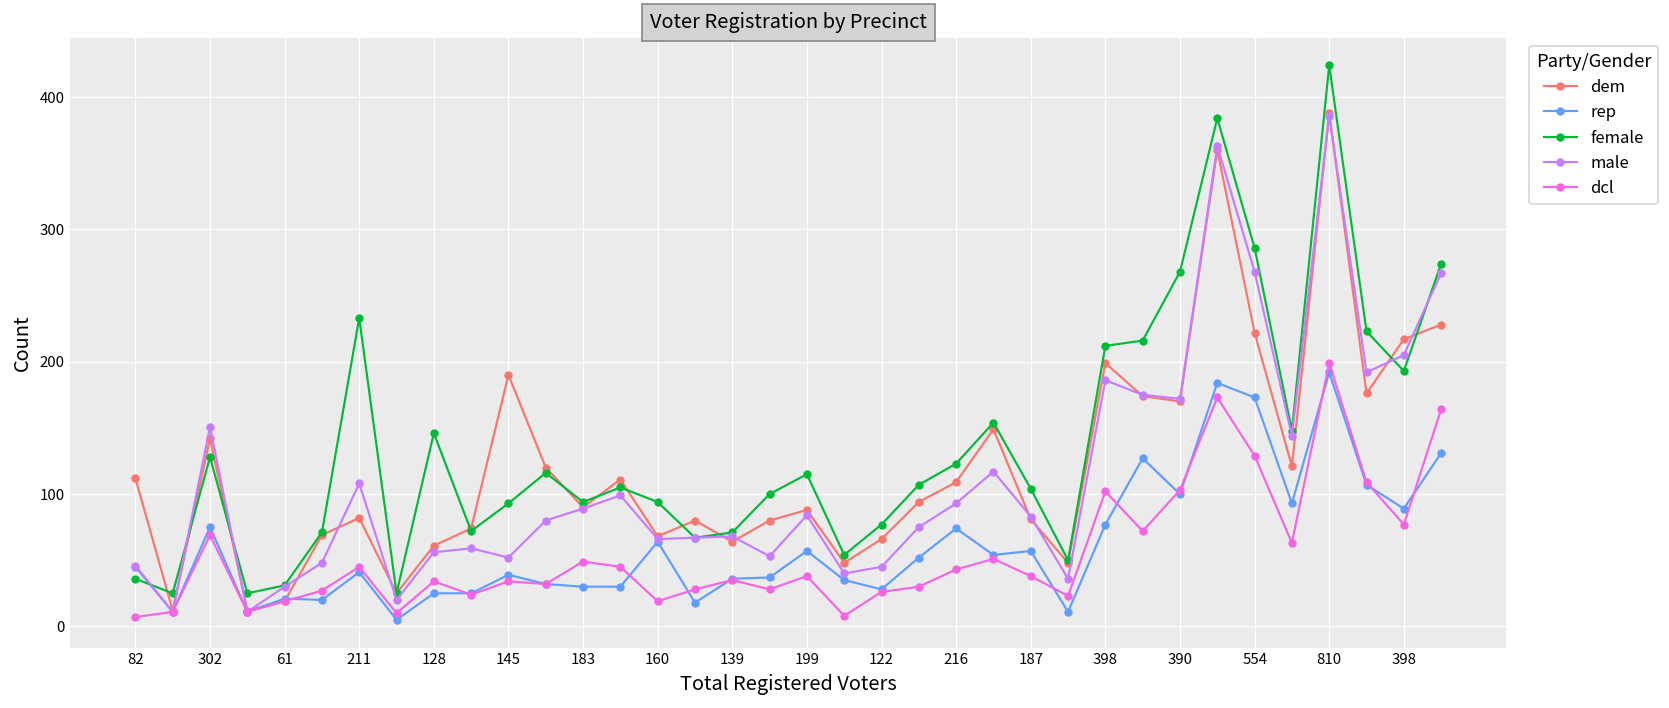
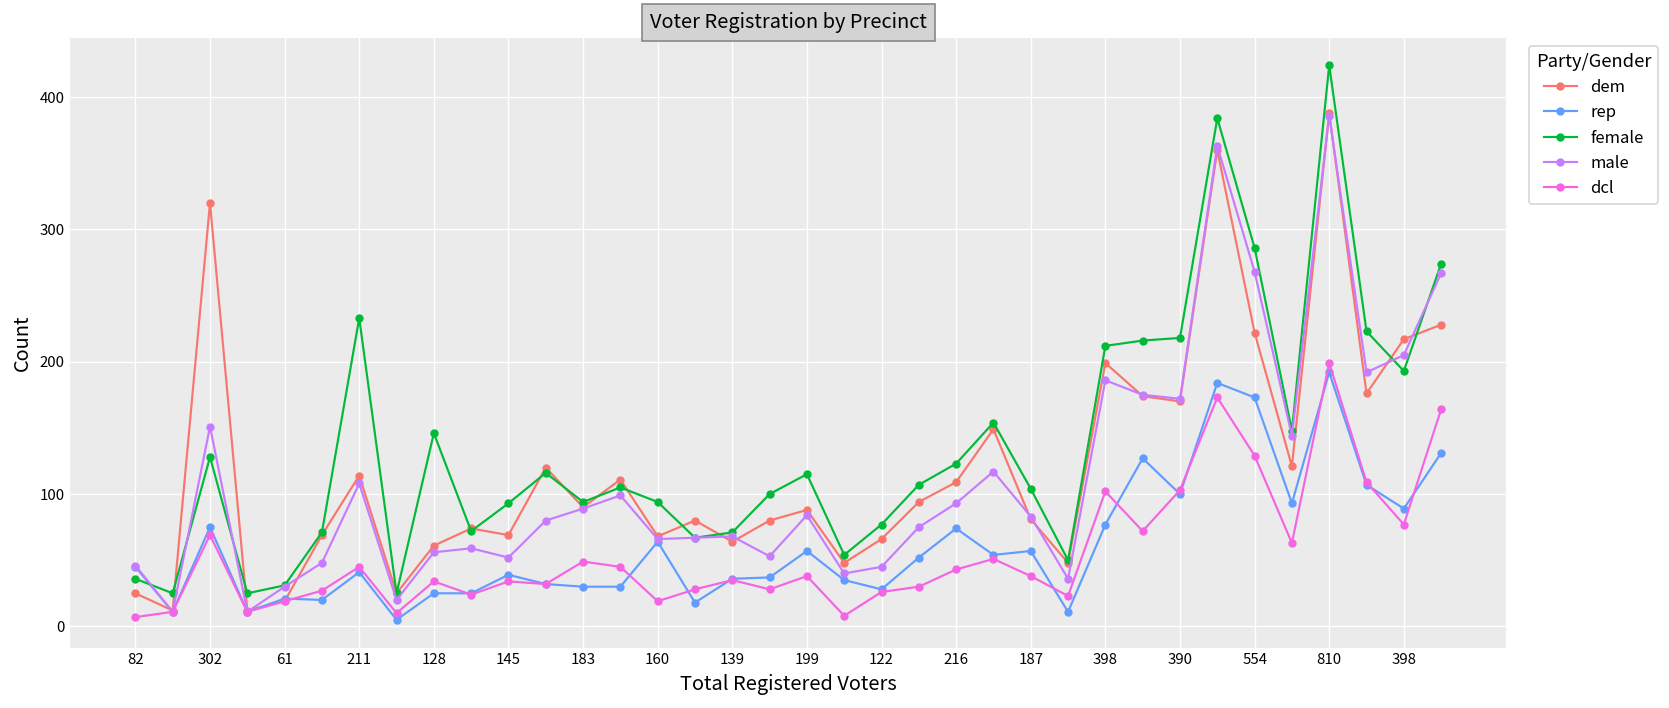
dem, 82: 112 -> 25
dem, 302: 142 -> 320
dem, 211: 82 -> 114
dem, 145: 190 -> 69
female, 390: 268 -> 218
